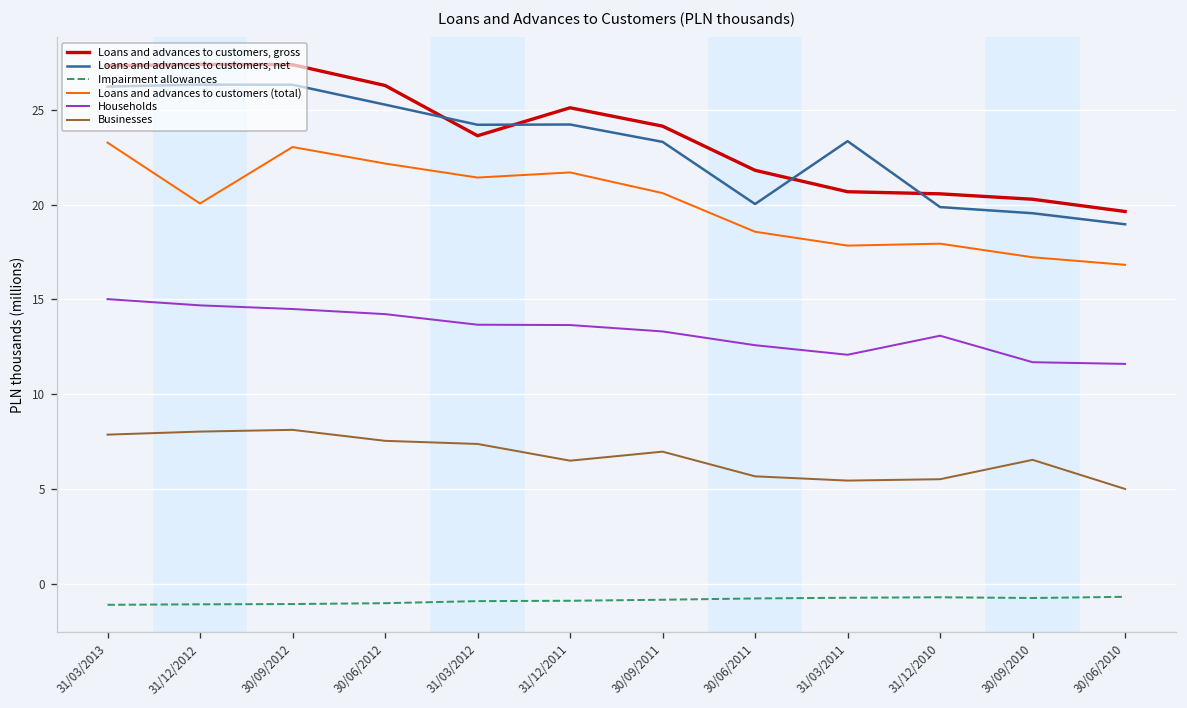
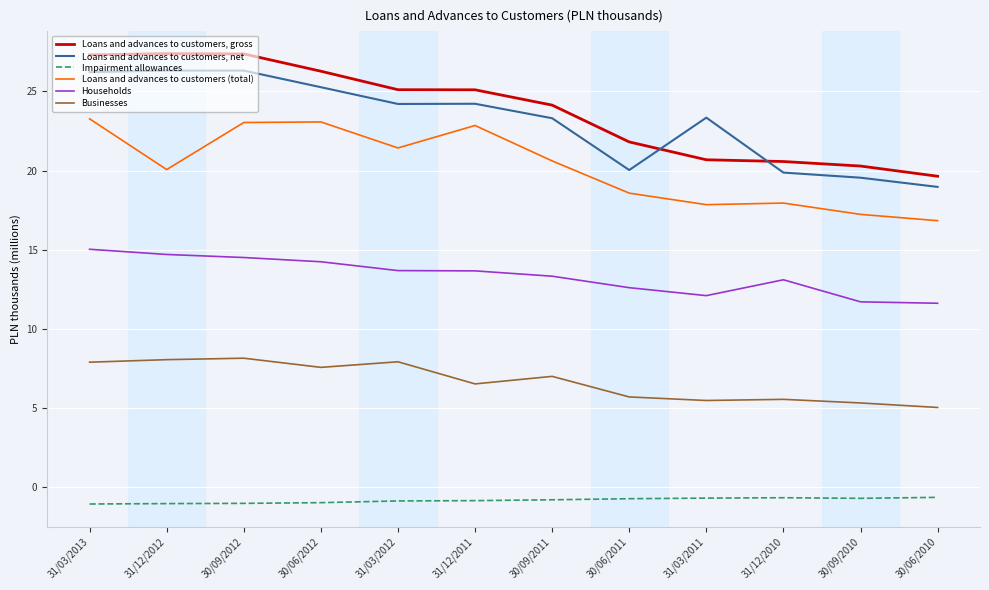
Loans and advances to customers (total), 30/06/2012: 22.2 -> 23.1
Loans and advances to customers, gross, 31/03/2012: 23.6 -> 25.1
Businesses, 31/03/2012: 7.4 -> 7.9
Loans and advances to customers (total), 31/12/2011: 21.7 -> 22.8
Businesses, 30/09/2010: 6.5 -> 5.3
